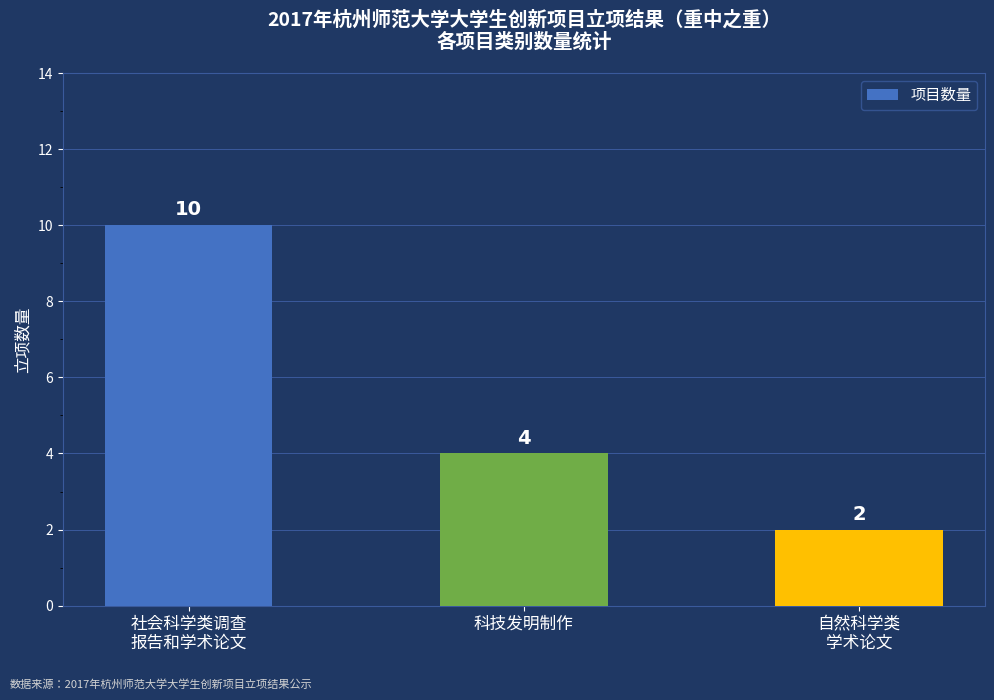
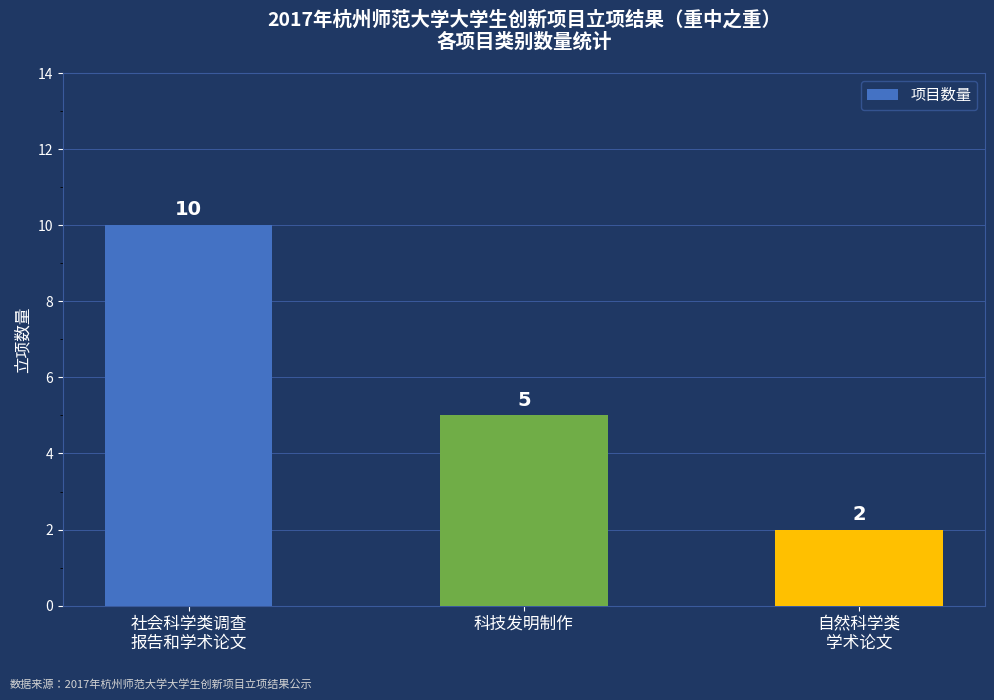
科技发明制作: 4 -> 5
